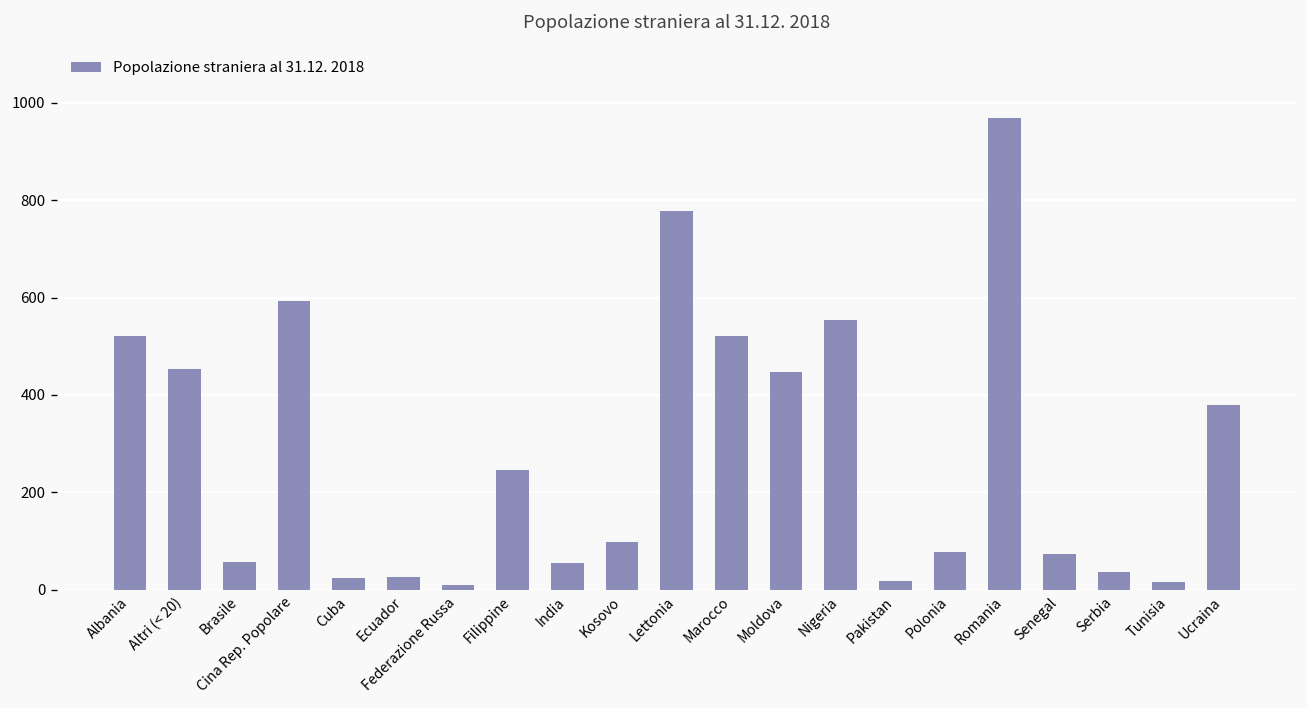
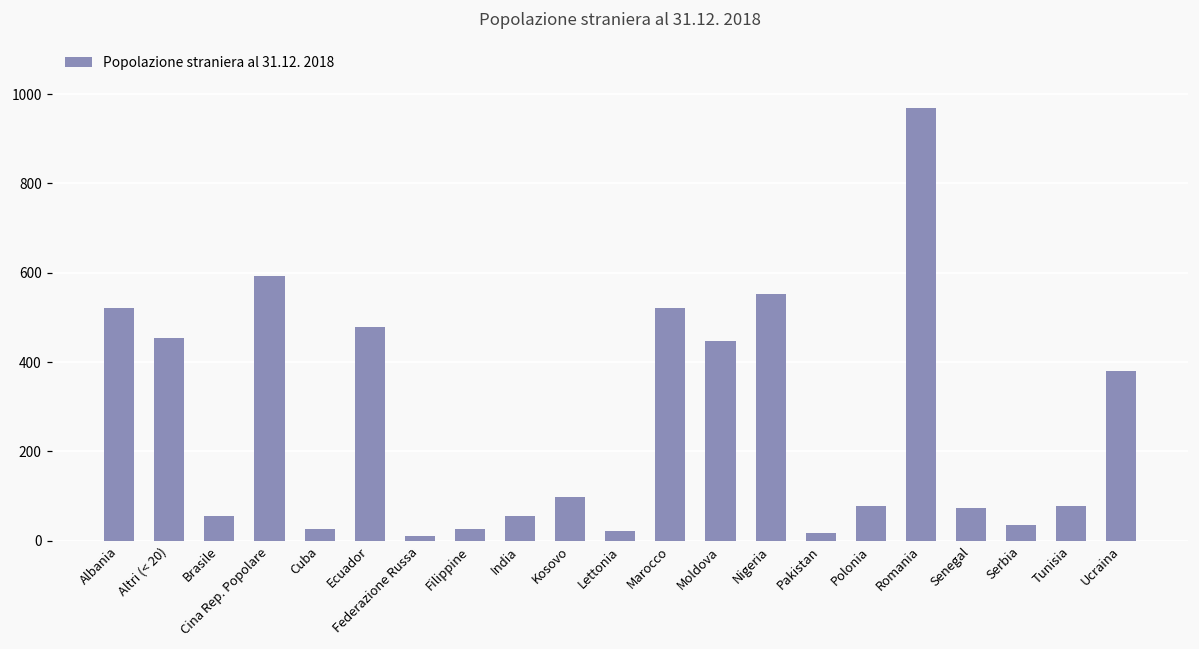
Ecuador: 30 -> 480
Filippine: 250 -> 30
Lettonia: 780 -> 20
Tunisia: 20 -> 80
